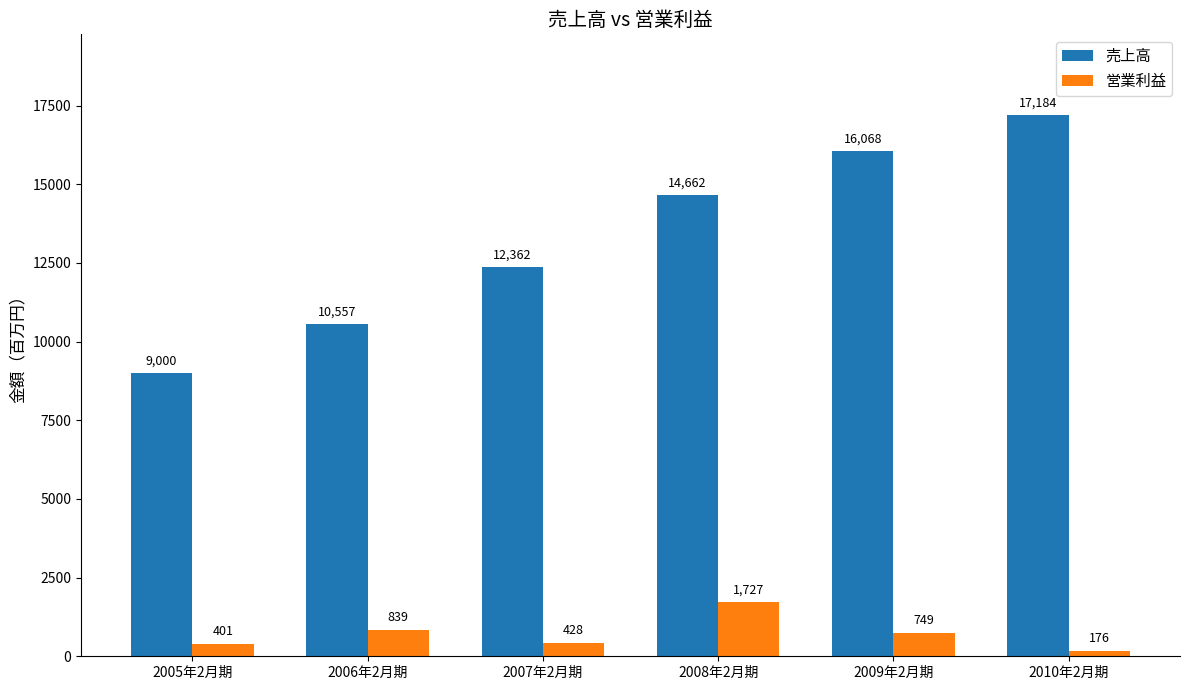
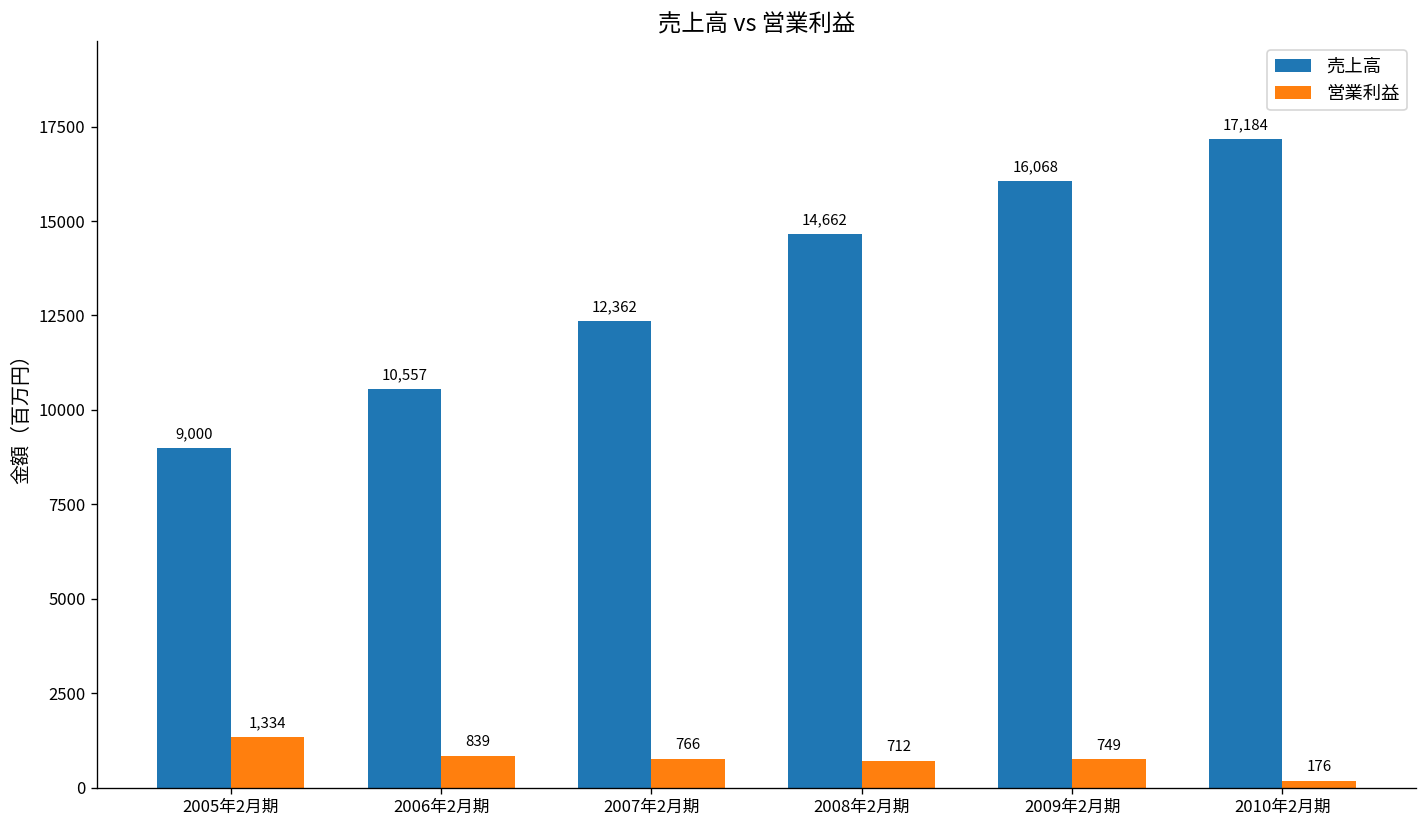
営業利益, 2005年2月期: 401 -> 1,334
営業利益, 2007年2月期: 428 -> 766
営業利益, 2008年2月期: 1,727 -> 712
